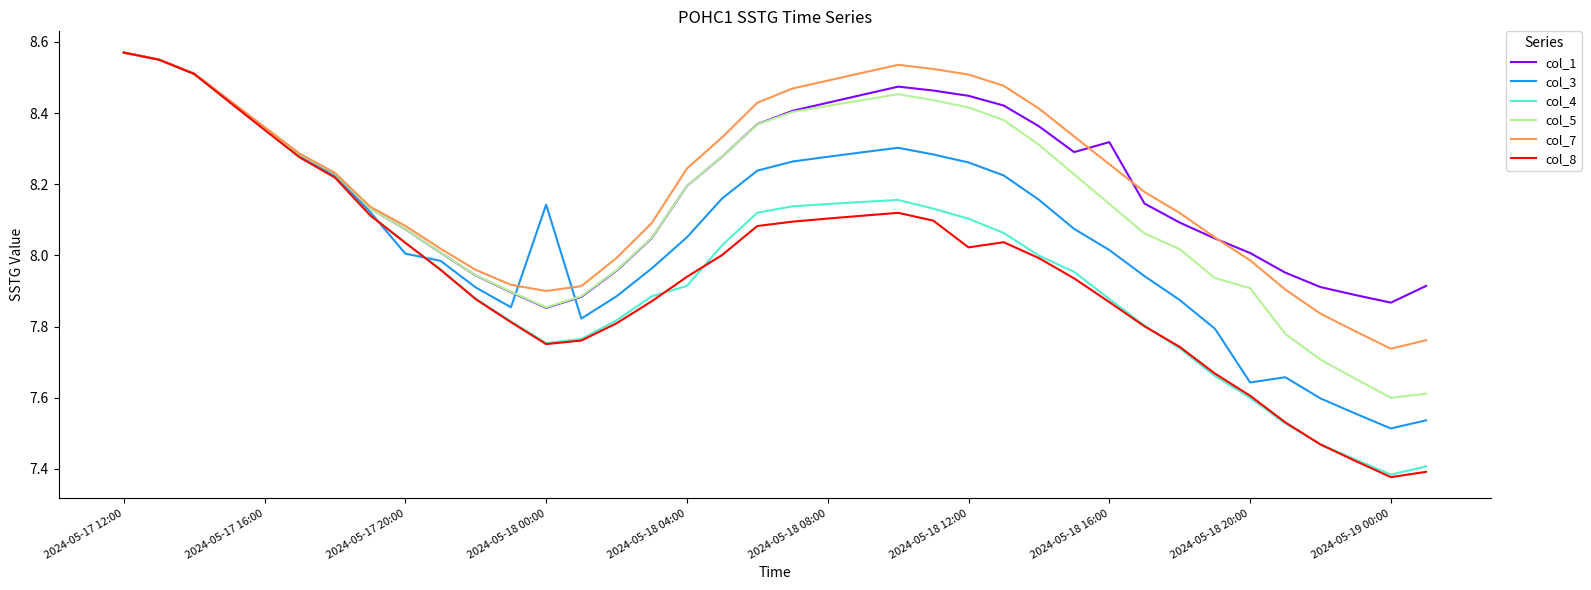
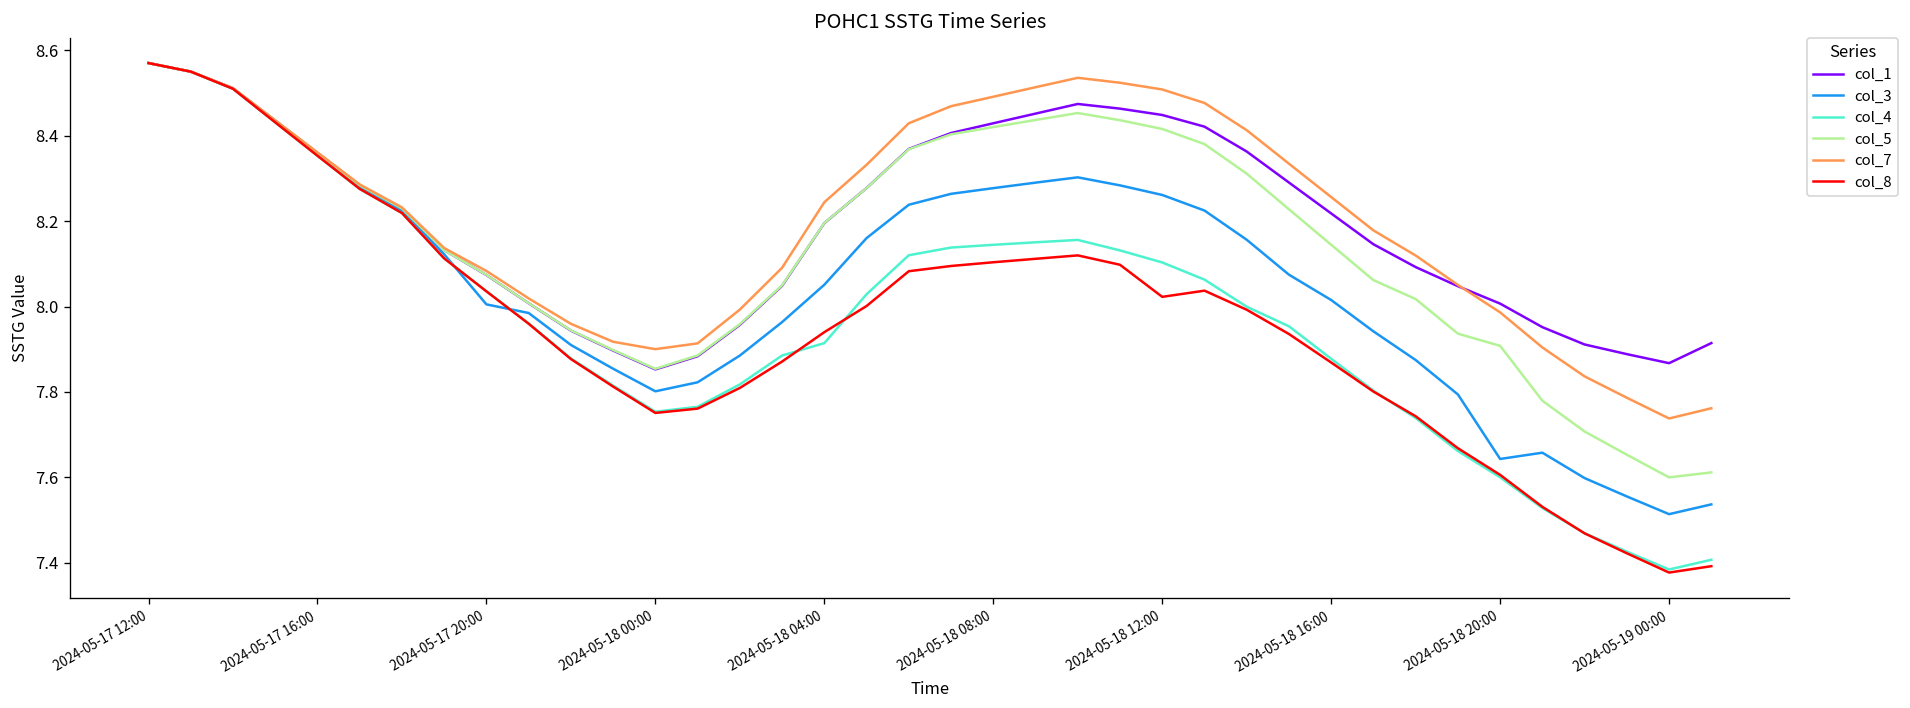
col_3, 2024-05-18 00:00: 8.14 -> 7.80
col_1, 2024-05-18 16:00: 8.32 -> 8.22
